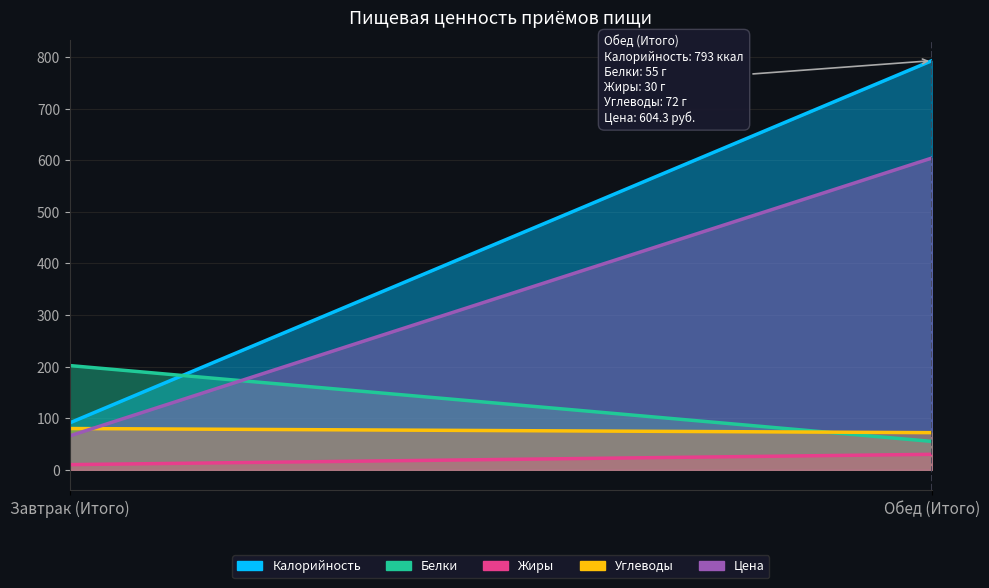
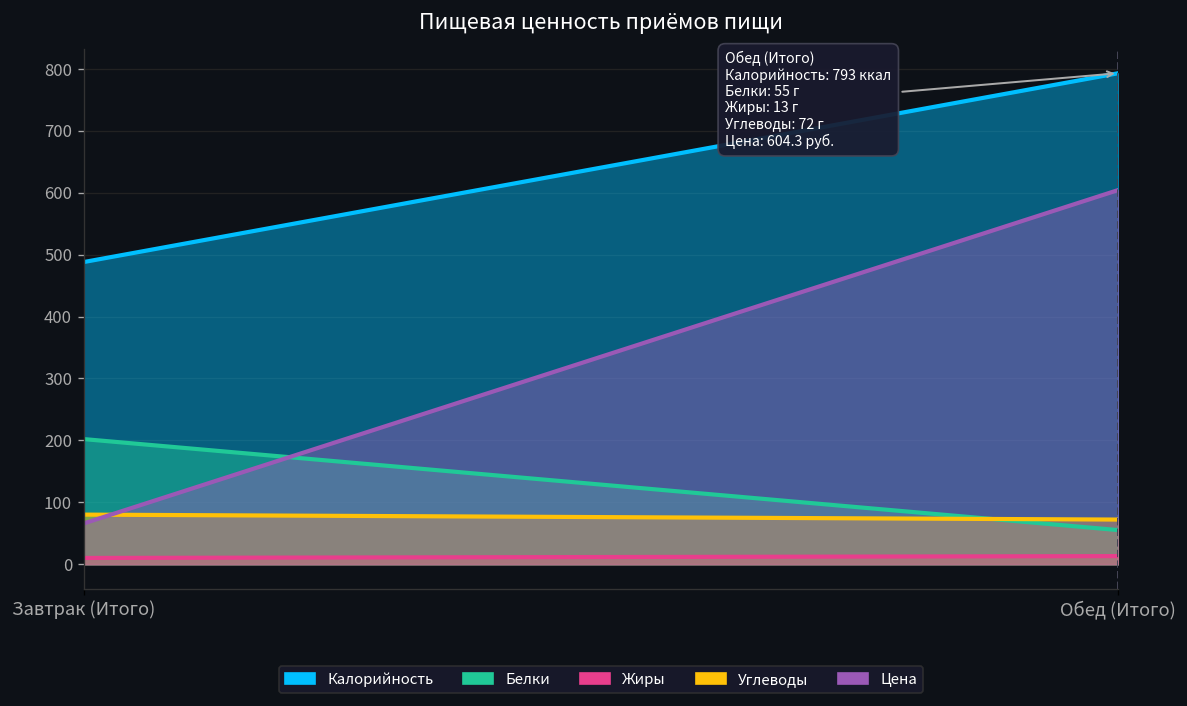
Калорийность, Завтрак (Итого): 90 -> 490
Жиры, Обед (Итого): 30 -> 13
